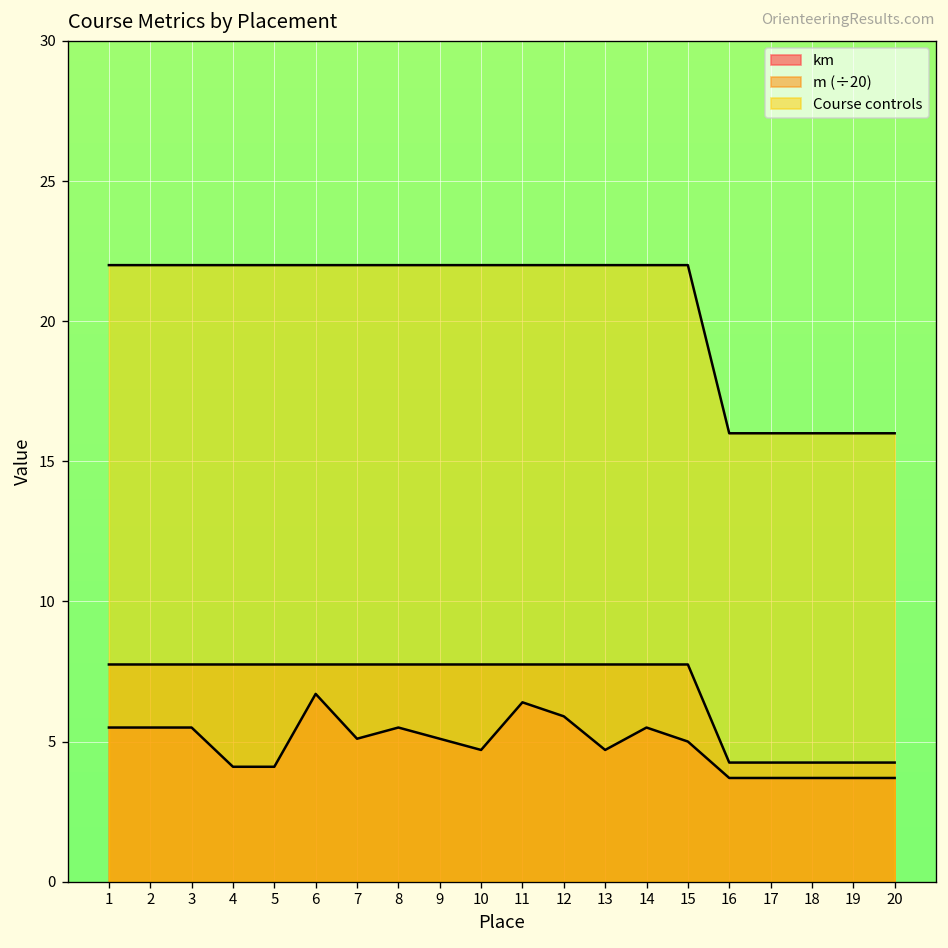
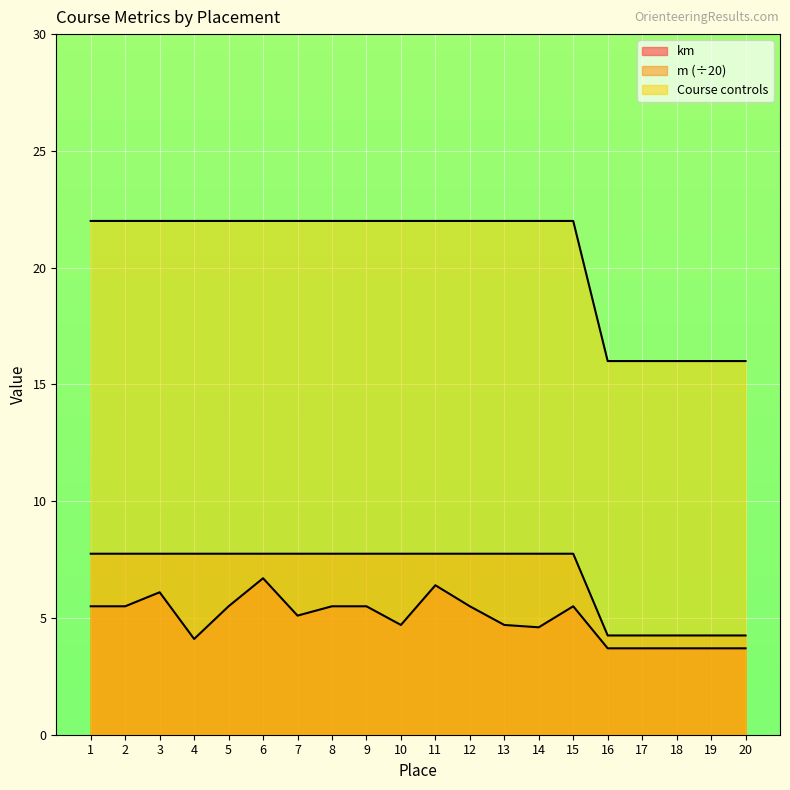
km, 3: 5.5 -> 6.1
km, 5: 4.1 -> 5.5
km, 9: 5.1 -> 5.5
km, 12: 5.9 -> 5.5
km, 14: 5.5 -> 4.6
km, 15: 5.0 -> 5.5
